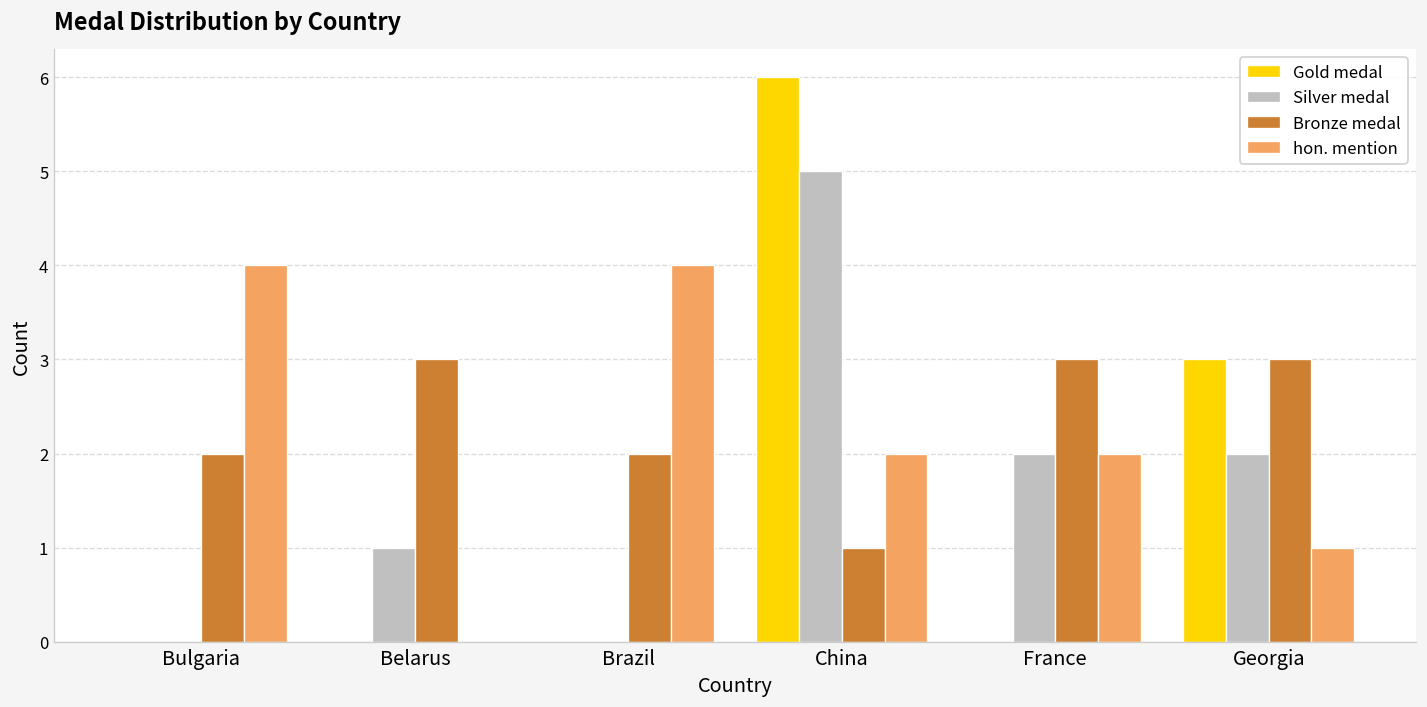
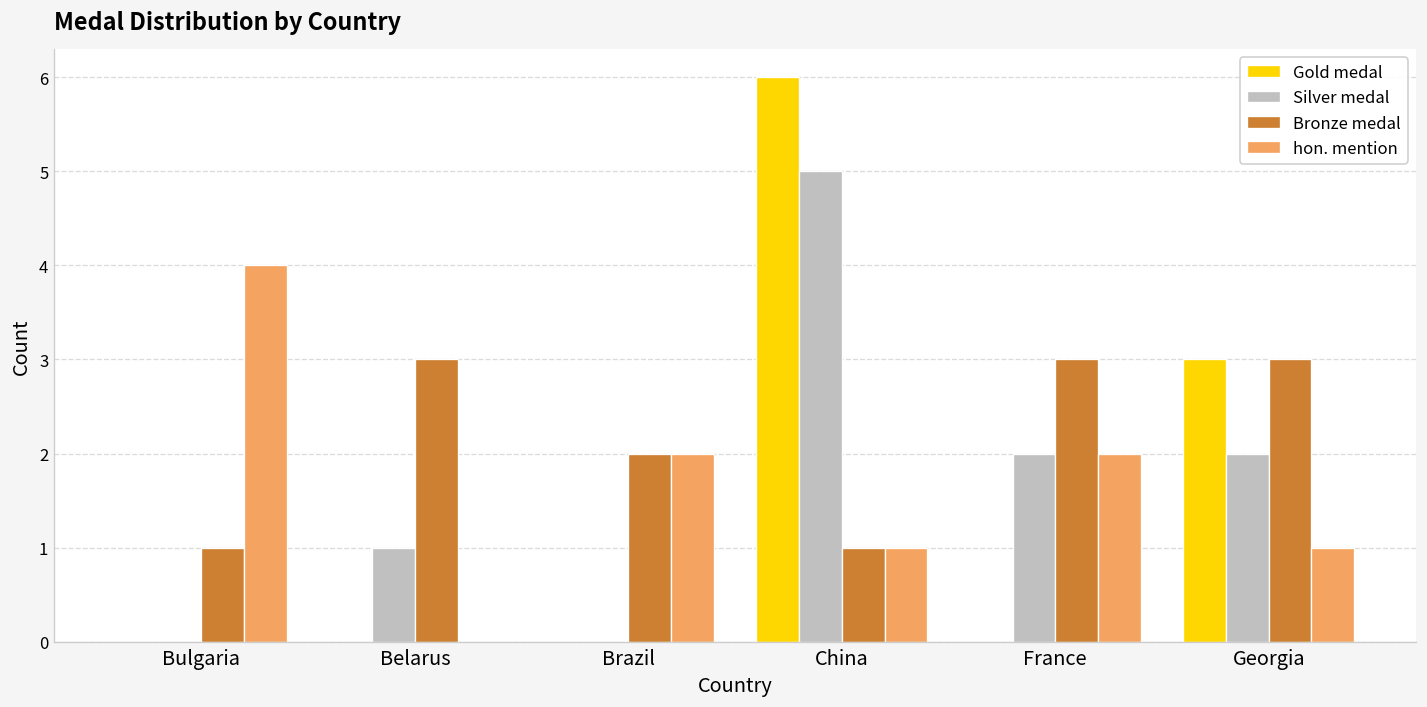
Bronze medal, Bulgaria: 2 -> 1
hon. mention, Brazil: 4 -> 2
hon. mention, China: 2 -> 1
